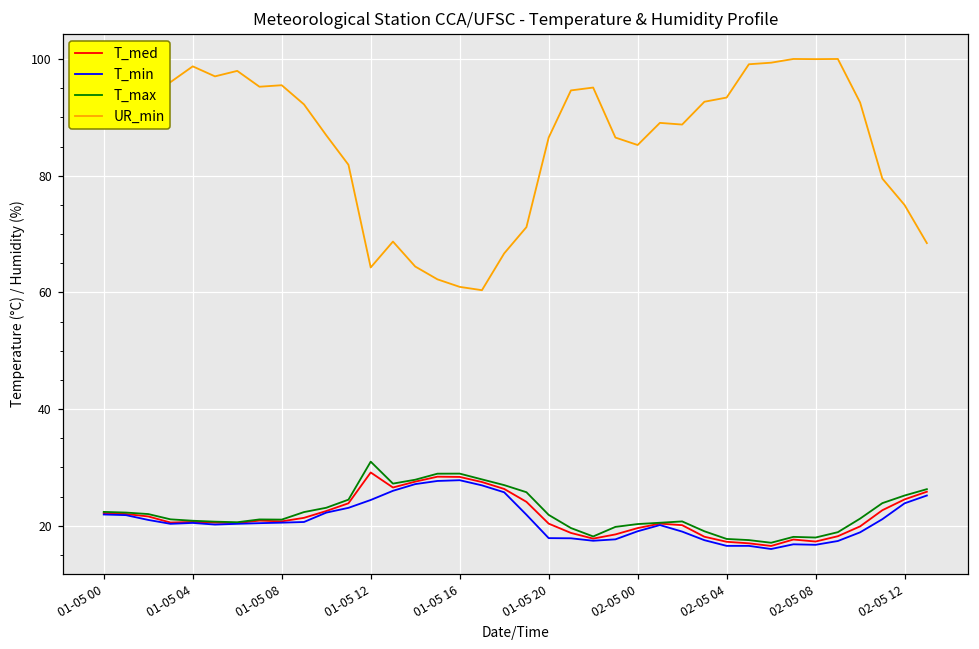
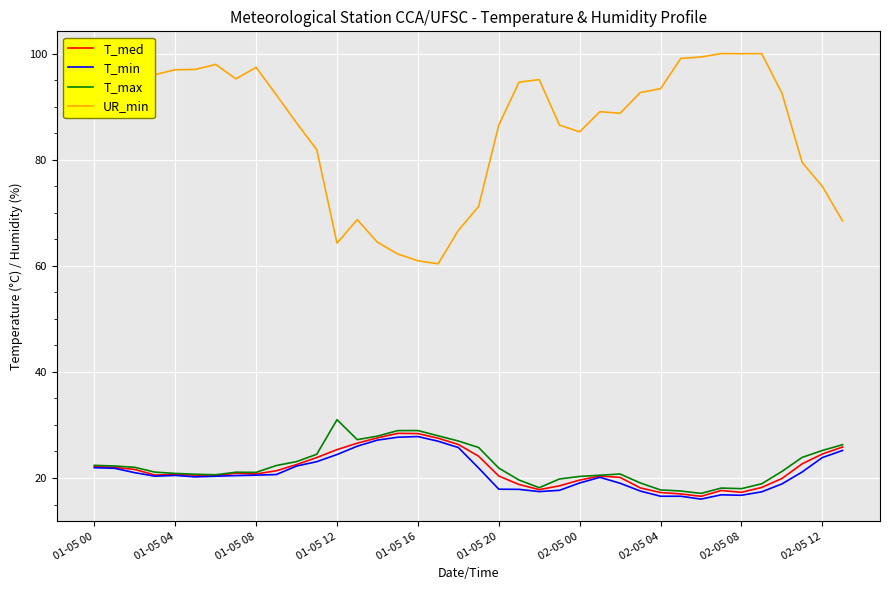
UR_min, 01-05 04: 99 -> 97
UR_min, 01-05 08: 96 -> 97
T_med, 01-05 12: 29 -> 25
